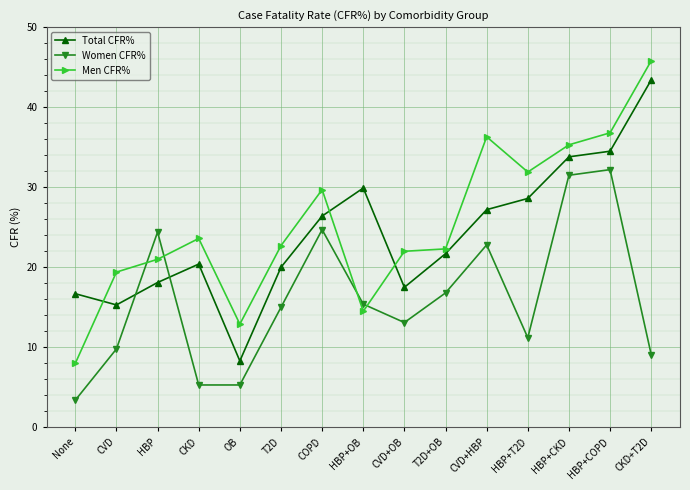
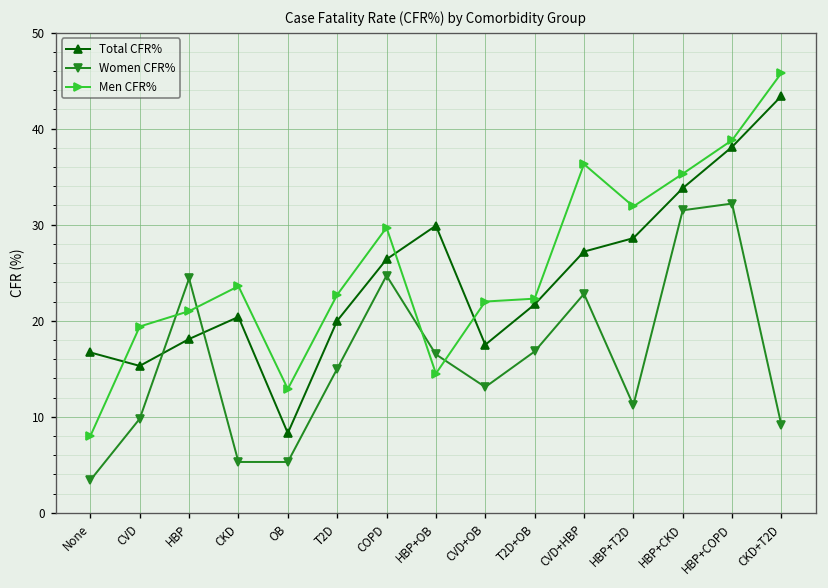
Women CFR%, HBP+OB: 15 -> 17
Total CFR%, HBP+COPD: 35 -> 38
Men CFR%, HBP+COPD: 37 -> 39
